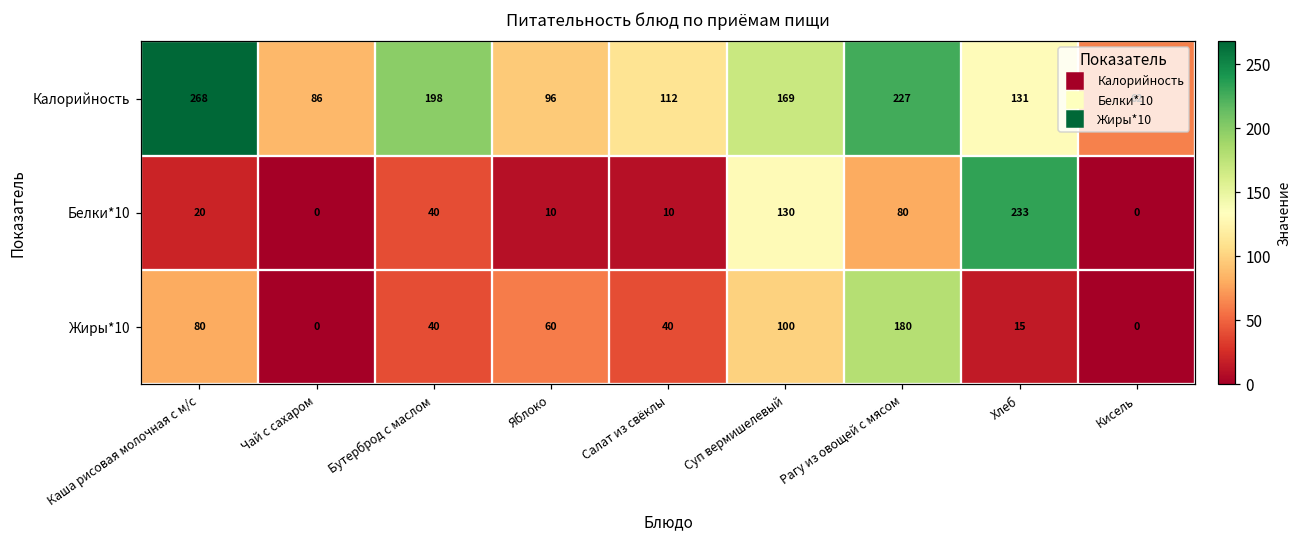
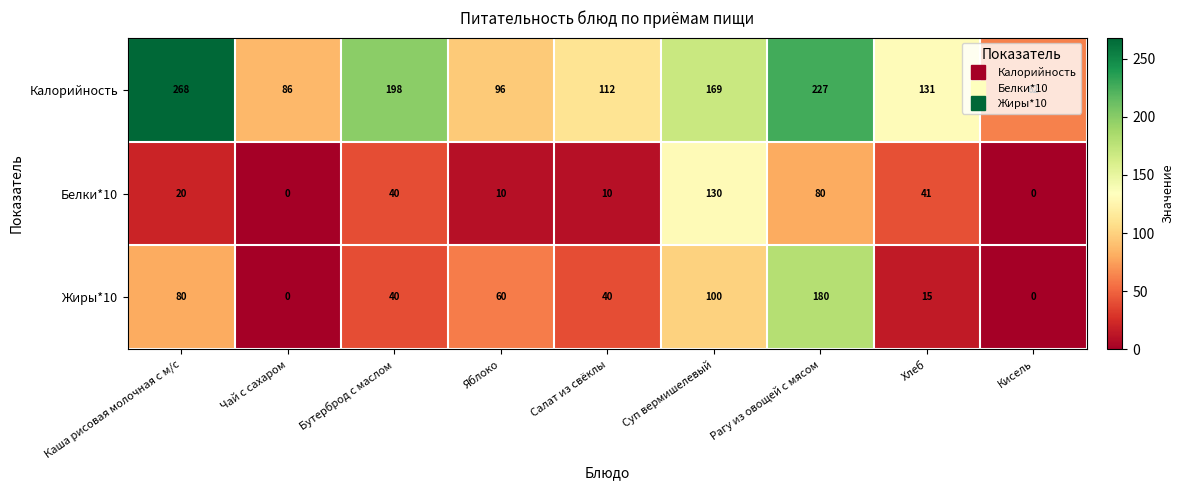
Белки*10, Хлеб: 233 -> 41
